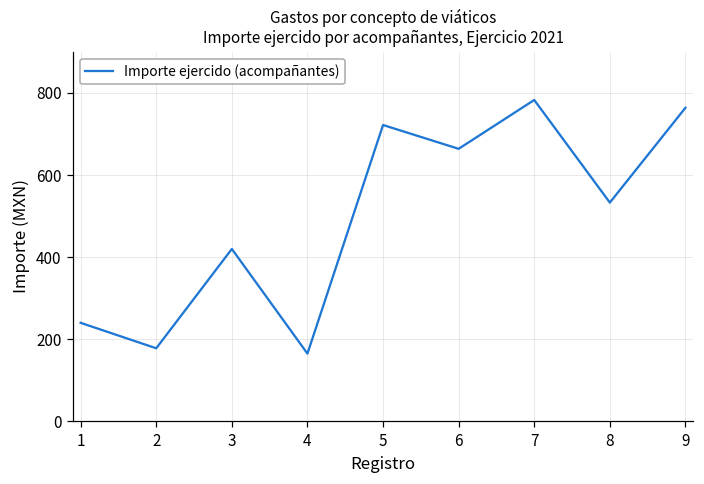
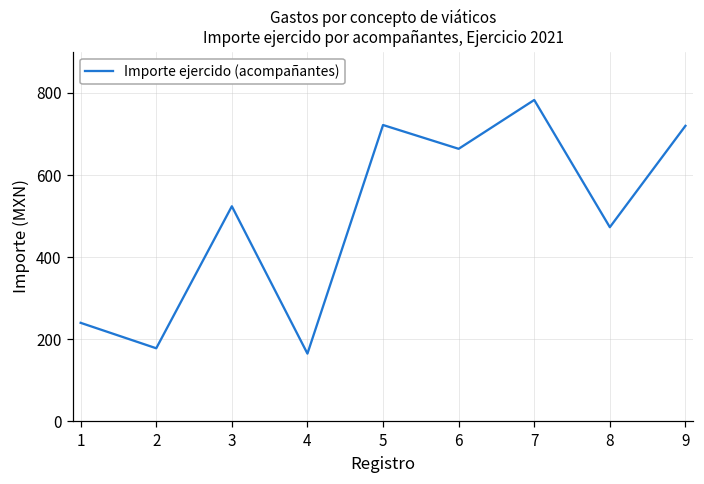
3: 420 -> 520
8: 530 -> 470
9: 760 -> 720
